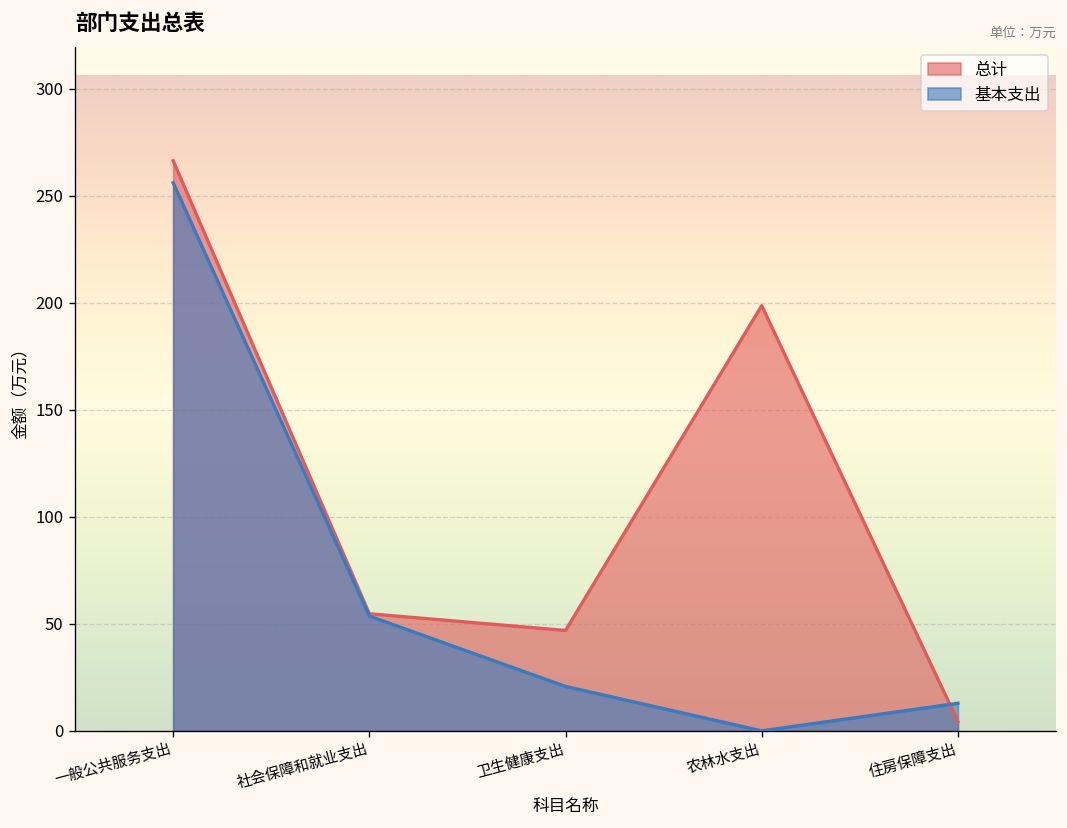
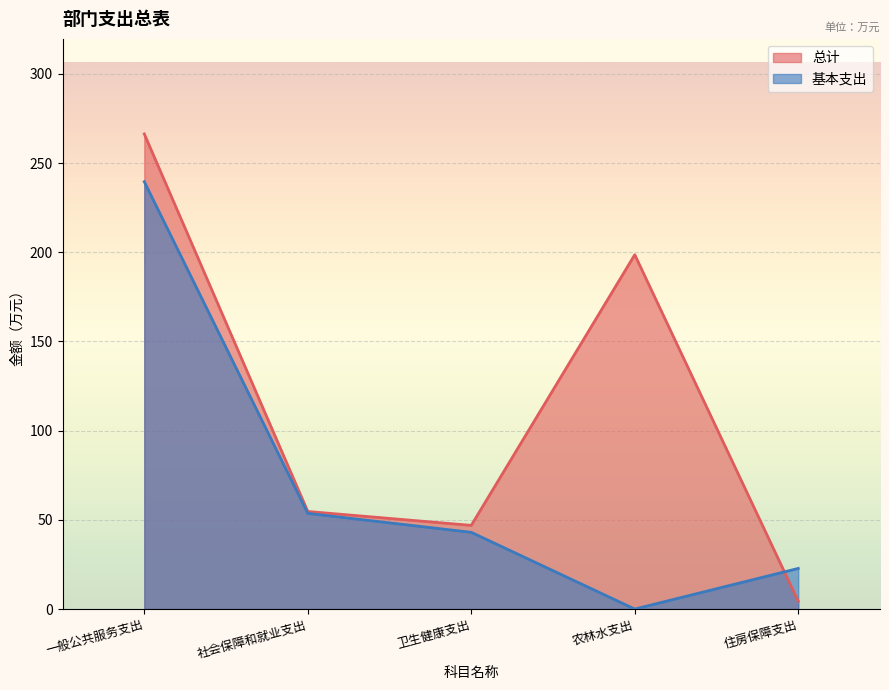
基本支出, 一般公共服务支出: 256 -> 240
基本支出, 卫生健康支出: 21 -> 43
基本支出, 住房保障支出: 13 -> 23
